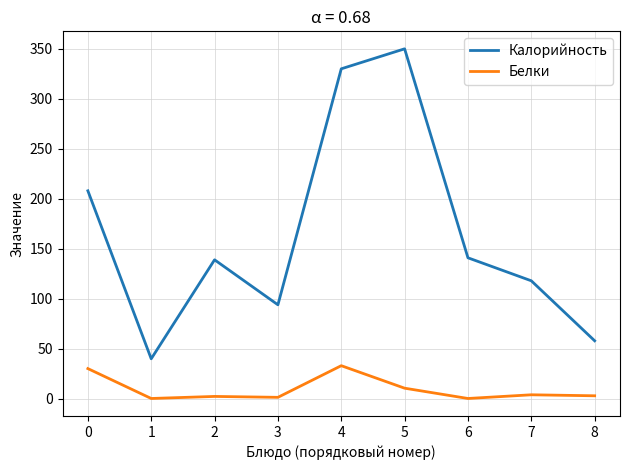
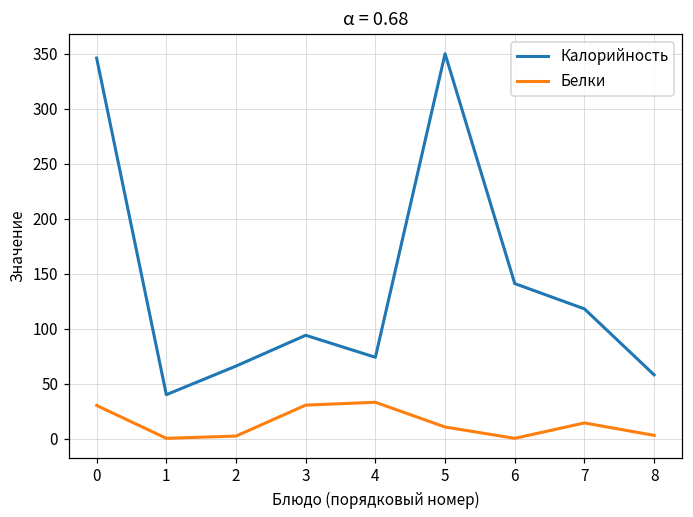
Калорийность, 0: 208 -> 346
Калорийность, 2: 139 -> 66
Белки, 3: 1 -> 31
Калорийность, 4: 330 -> 74
Белки, 7: 4 -> 14
